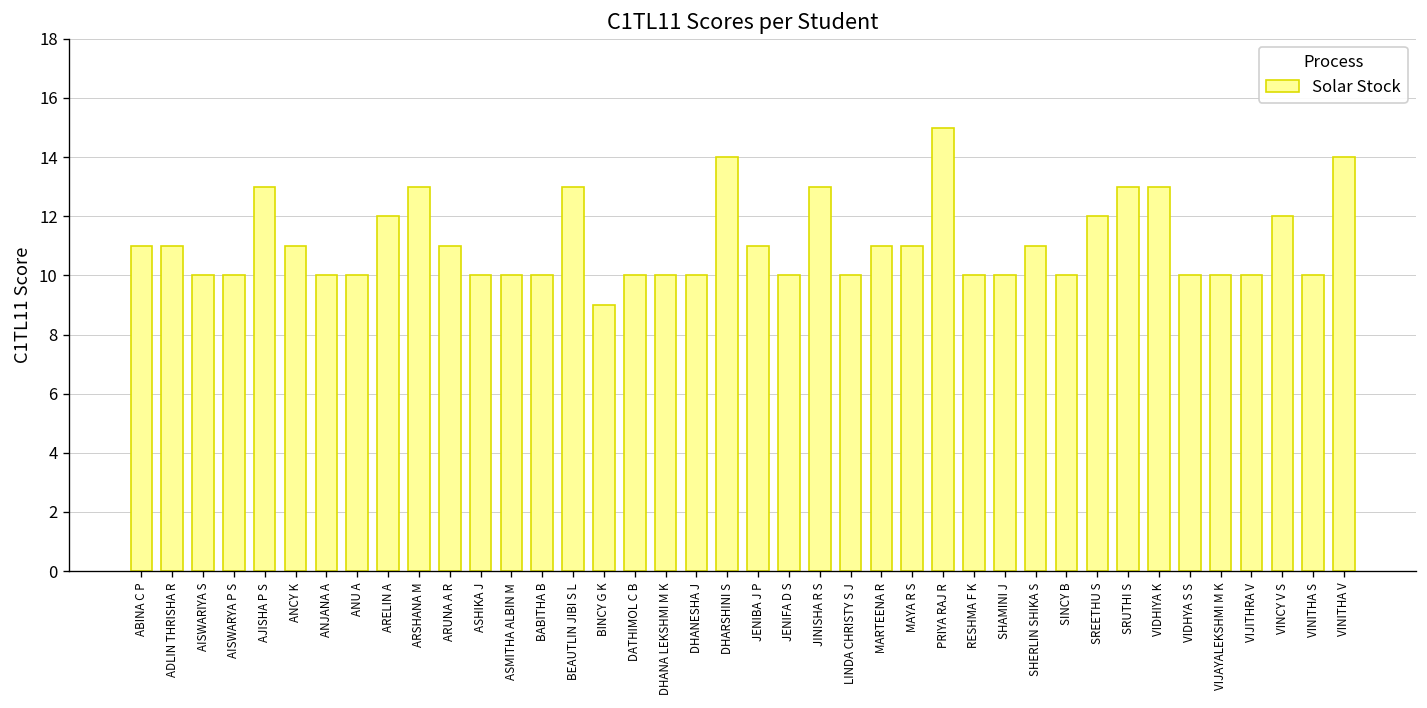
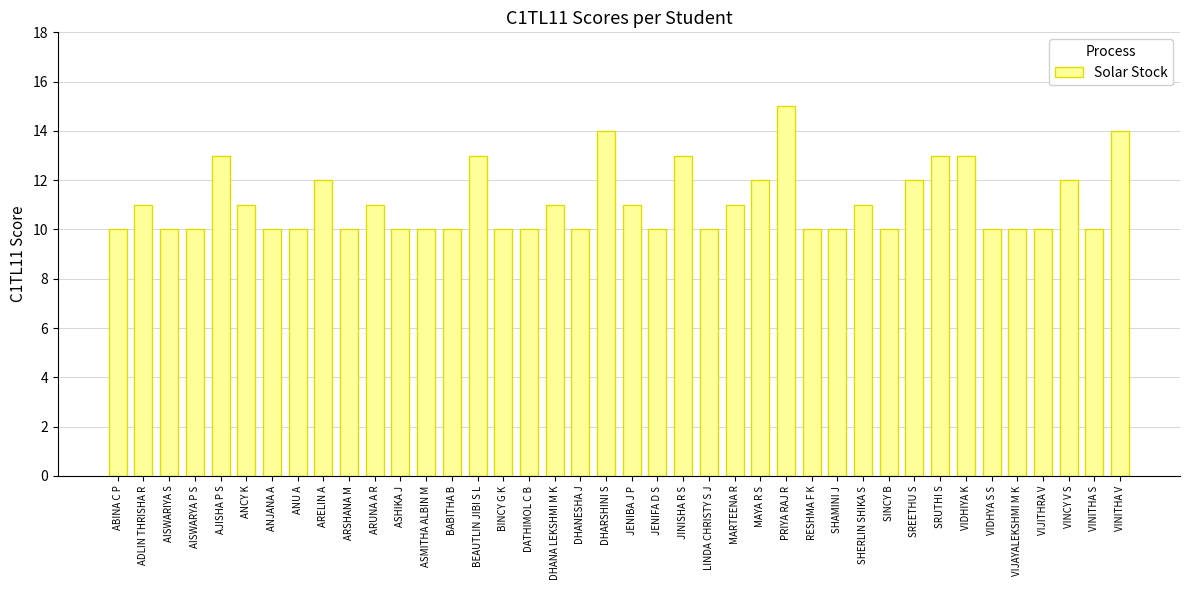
ABINA C P: 11 -> 10
ARSHANA M: 13 -> 10
BINCY G K: 9 -> 10
DHANA LEKSHMI M K: 10 -> 11
MAYA R S: 11 -> 12
